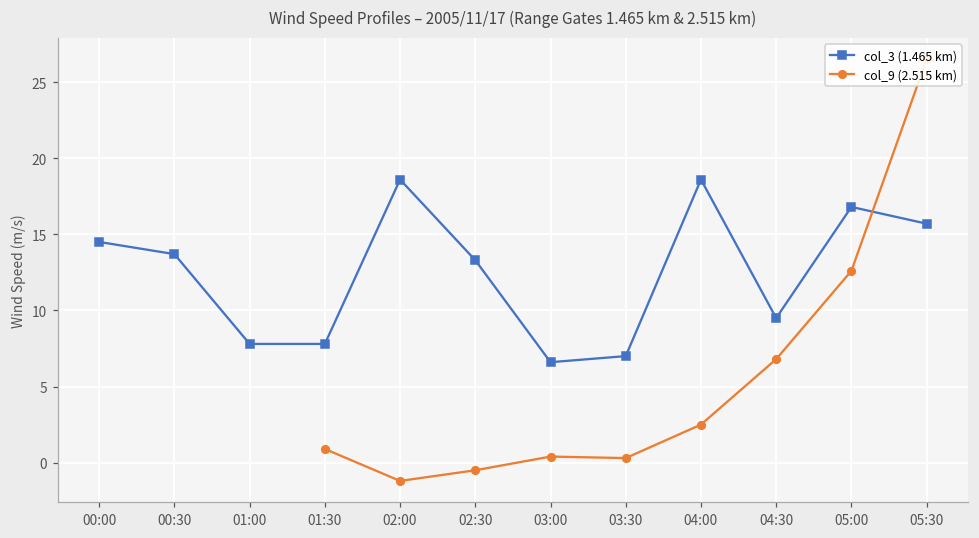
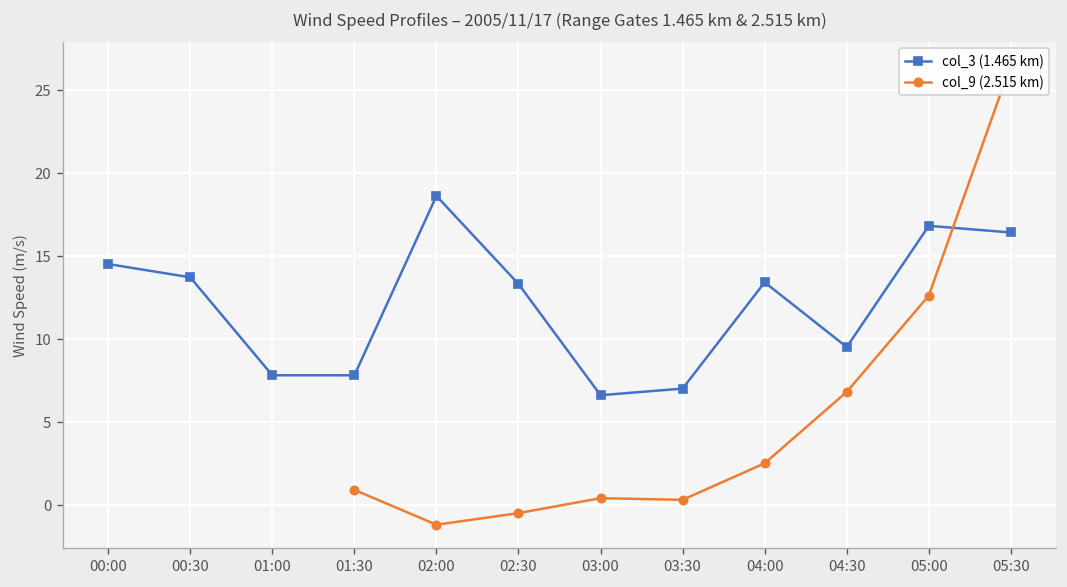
col_3 (1.465 km), 04:00: 18.6 -> 13.4
col_3 (1.465 km), 05:30: 15.7 -> 16.4
